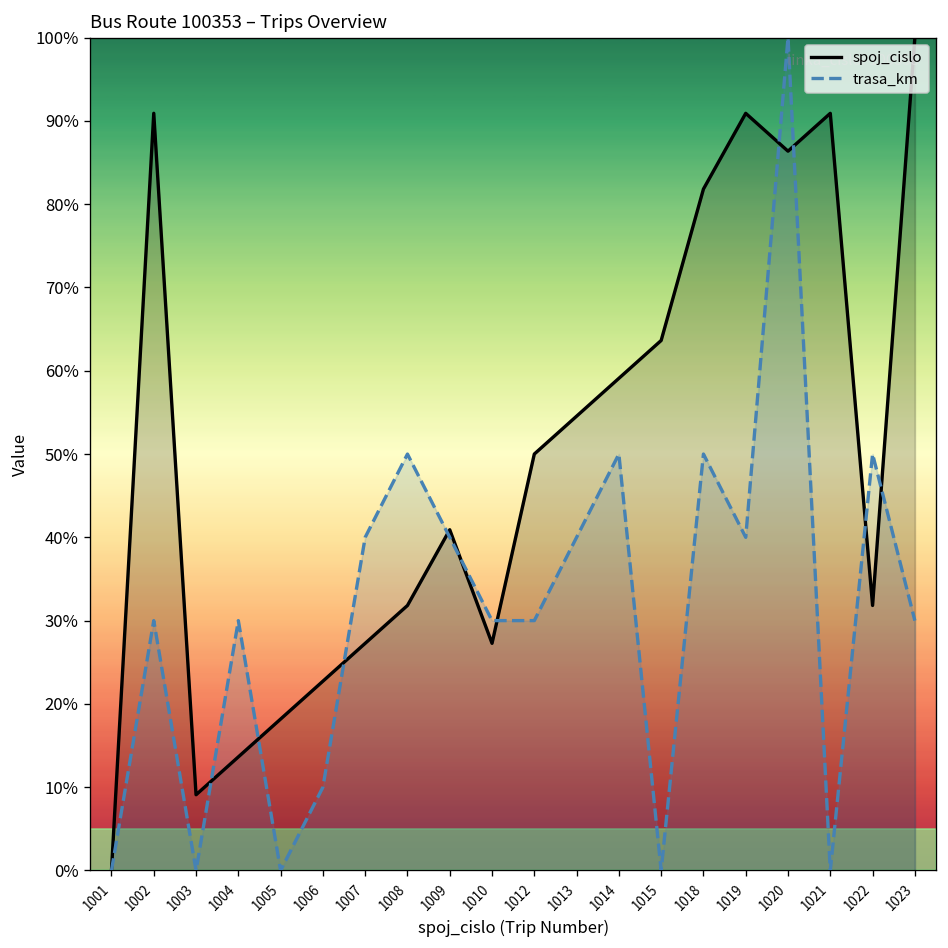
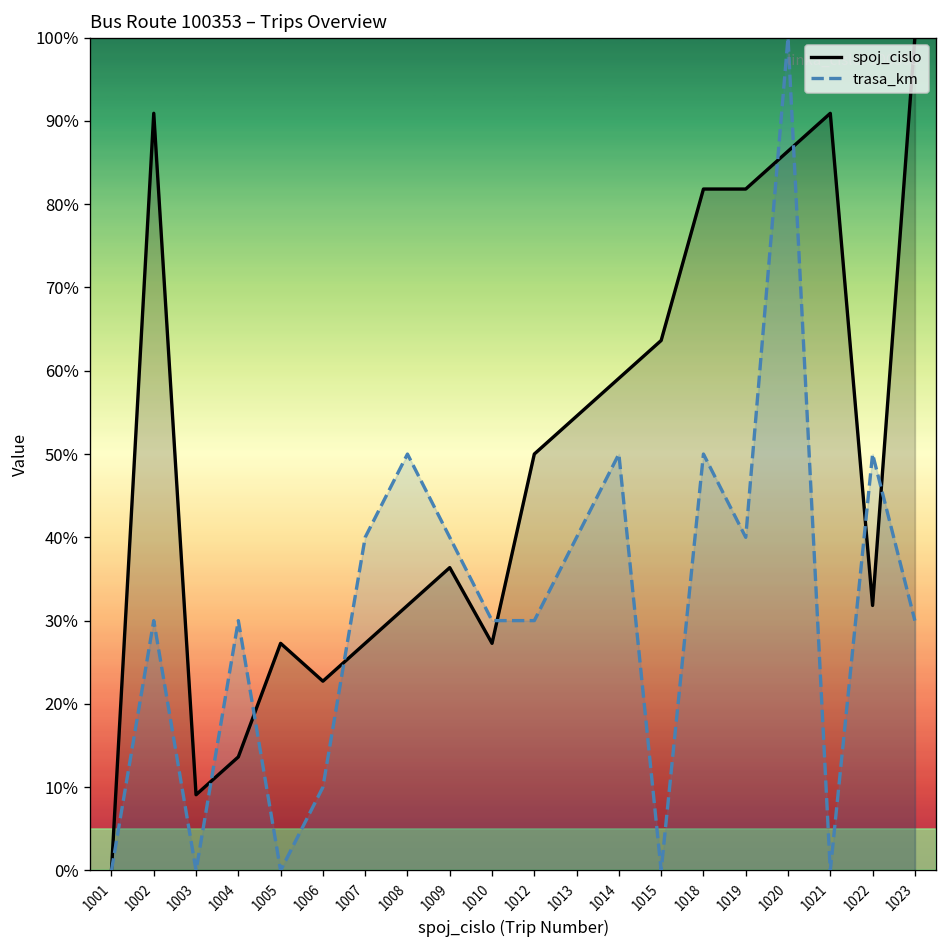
spoj_cislo, 1005: 18% -> 27%
spoj_cislo, 1009: 41% -> 36%
spoj_cislo, 1019: 91% -> 82%
